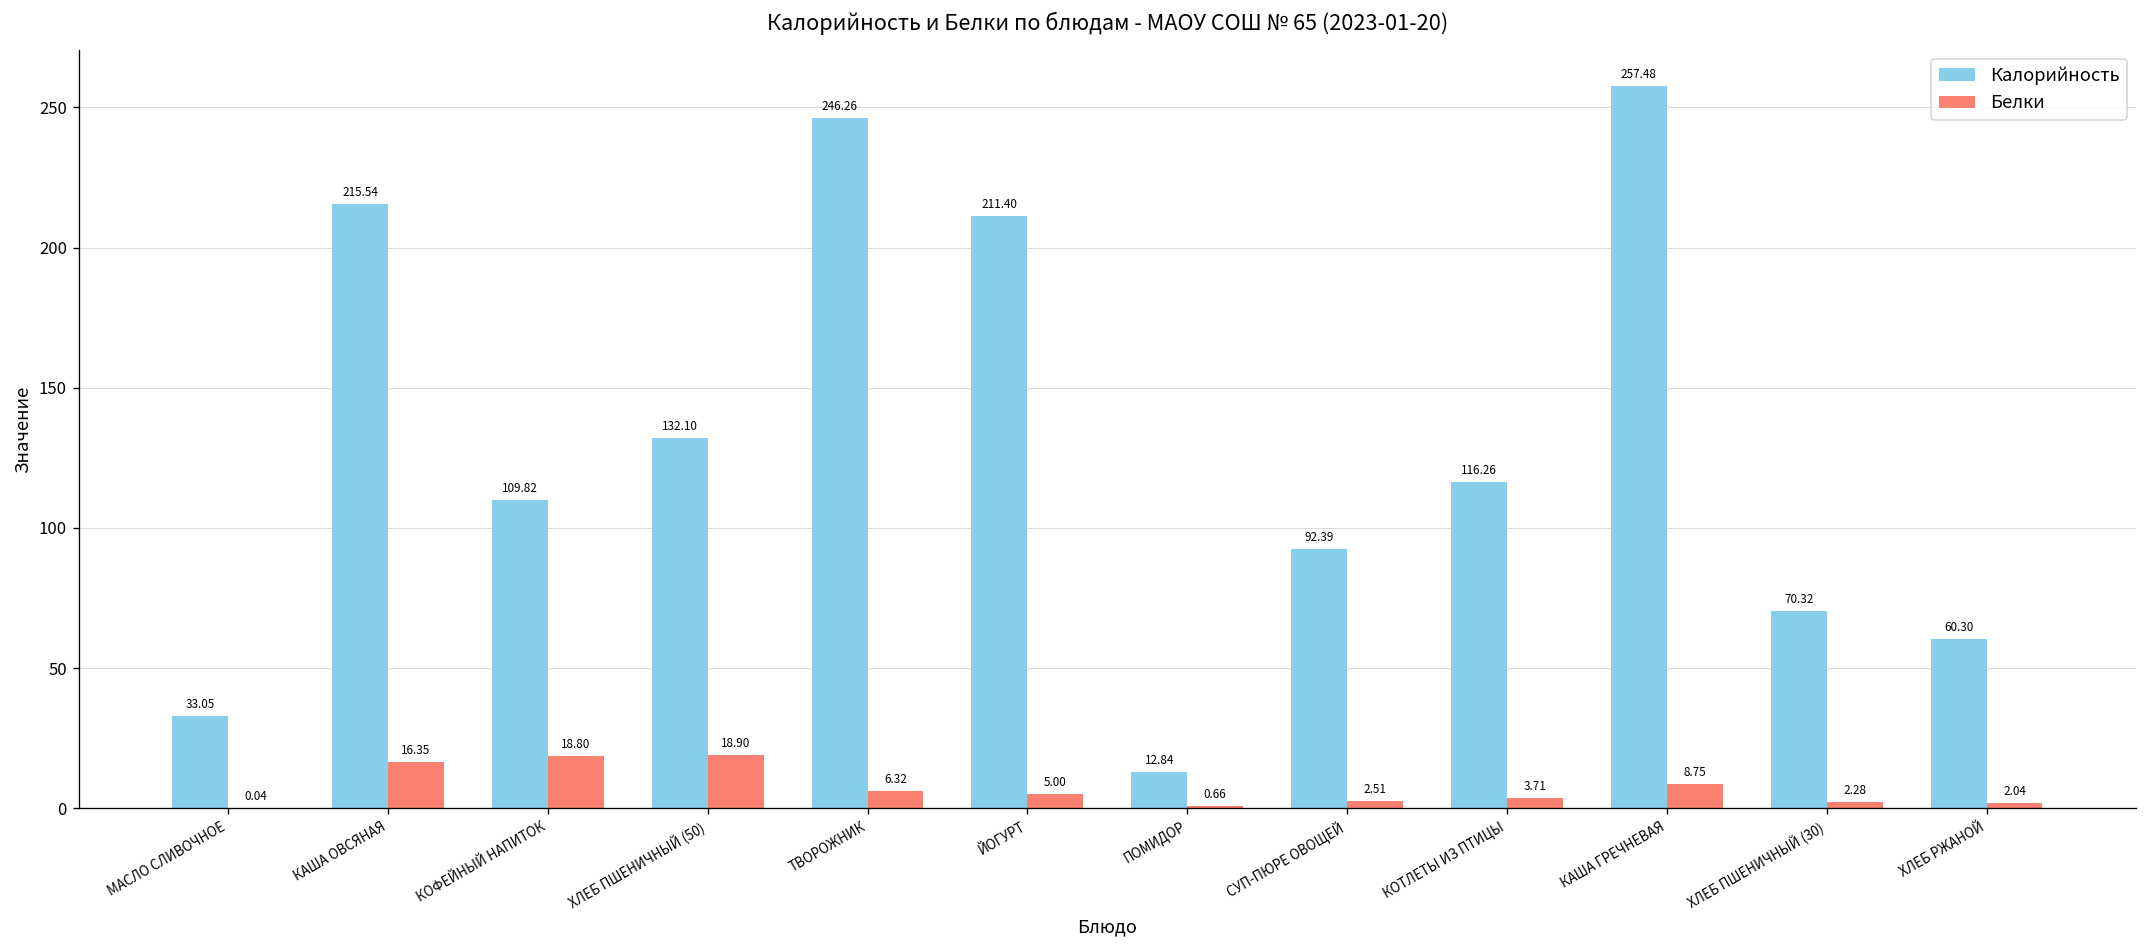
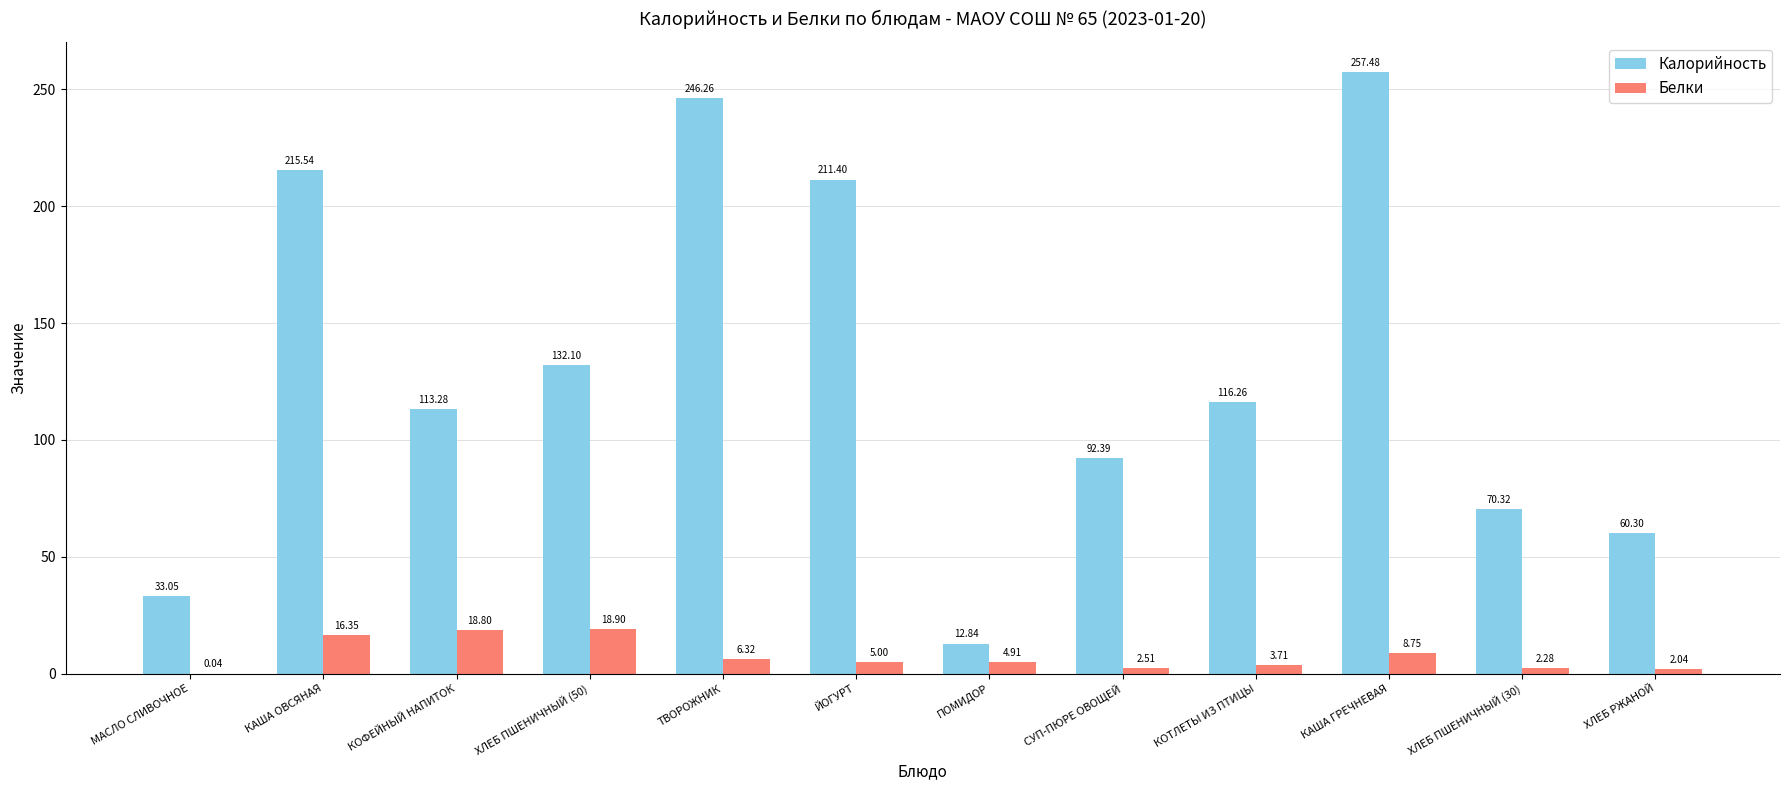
Калорийность, КОФЕЙНЫЙ НАПИТОК: 109.82 -> 113.28
Белки, ПОМИДОР: 0.66 -> 4.91
